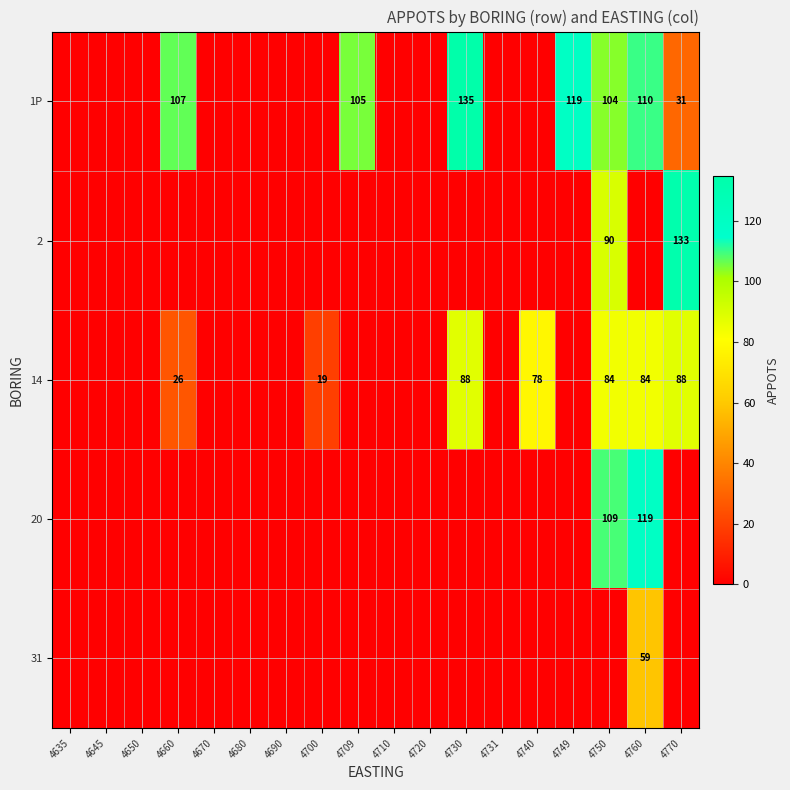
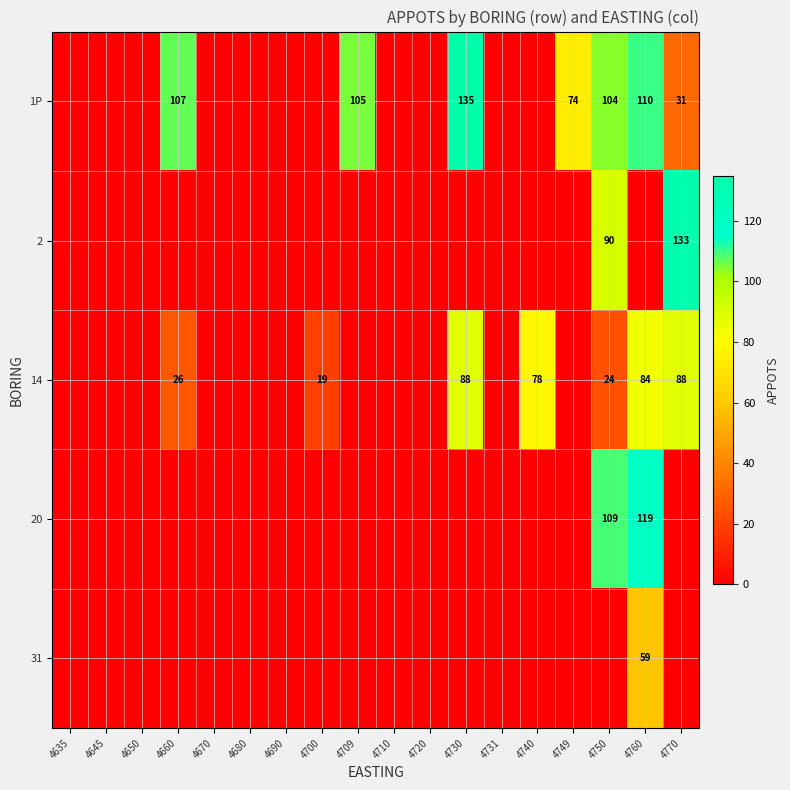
1P, 4749: 119 -> 74
14, 4750: 84 -> 24
